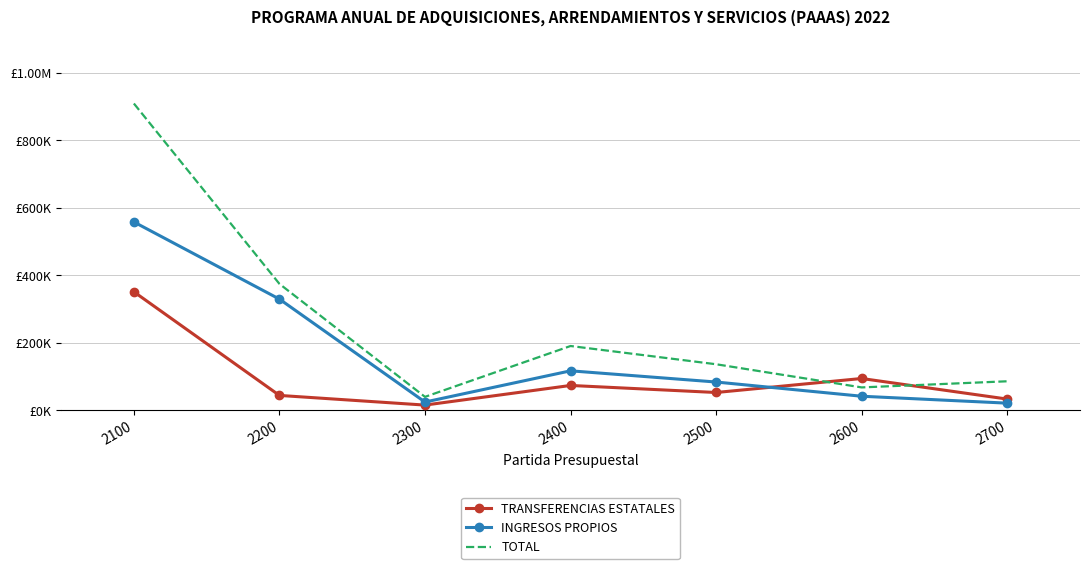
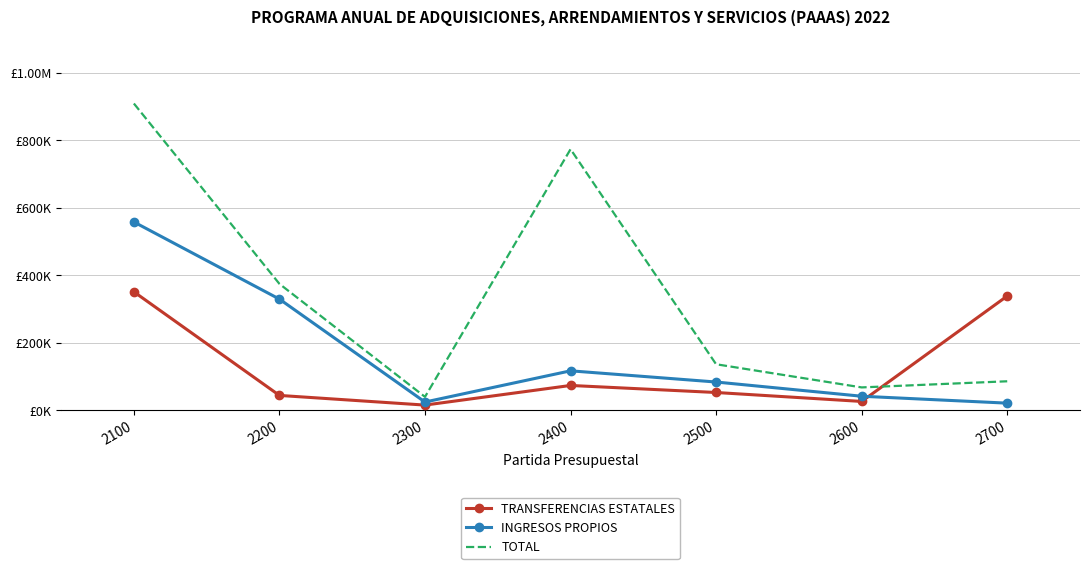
TOTAL, 2400: £190000 -> £770000
TRANSFERENCIAS ESTATALES, 2600: £90000 -> £30000
TRANSFERENCIAS ESTATALES, 2700: £30000 -> £340000
